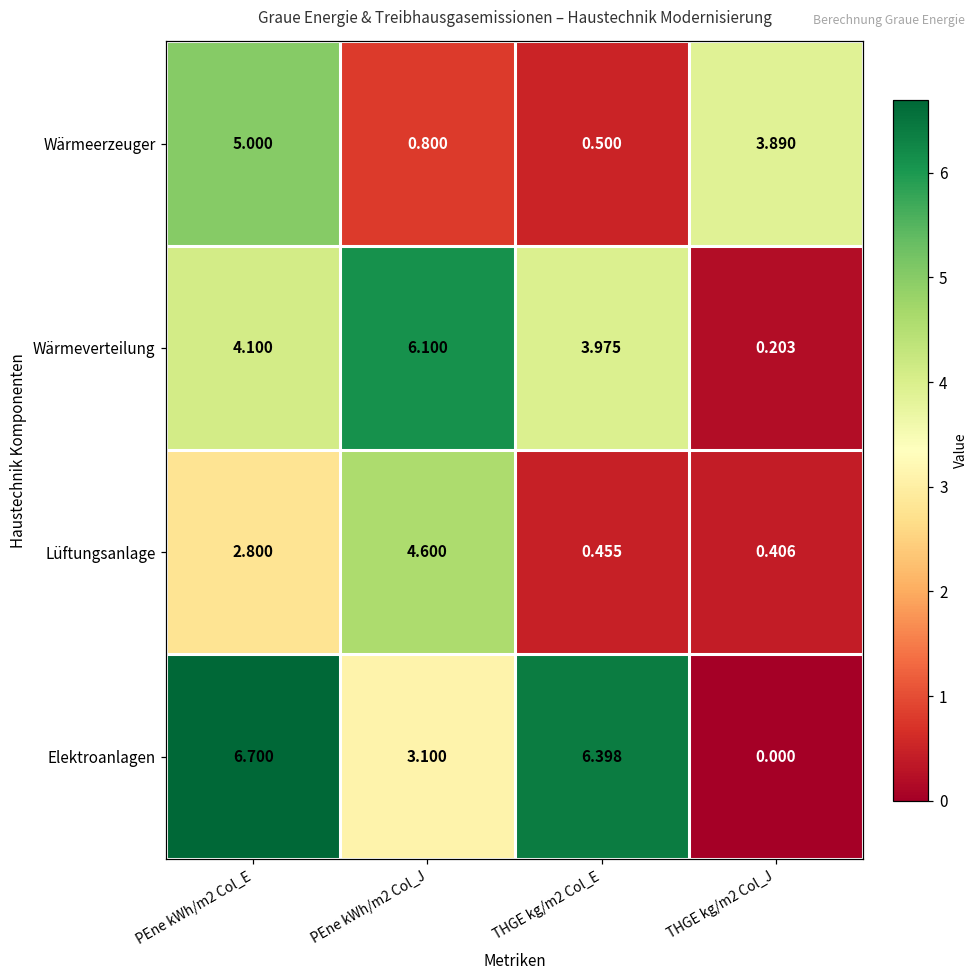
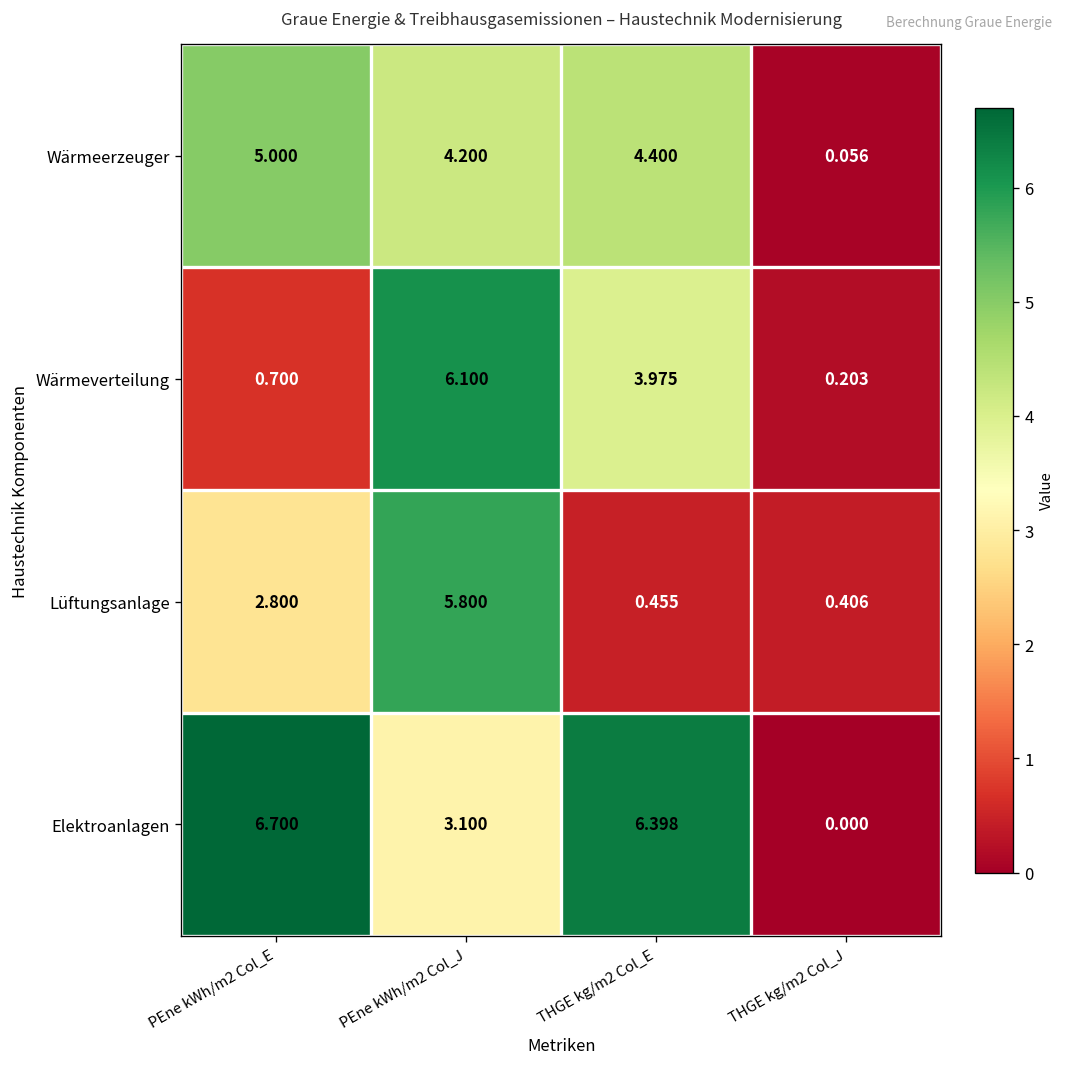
Wärmeerzeuger, PEne kWh/m2 Col_J: 0.800 -> 4.200
Wärmeerzeuger, THGE kg/m2 Col_E: 0.500 -> 4.400
Wärmeerzeuger, THGE kg/m2 Col_J: 3.890 -> 0.056
Wärmeverteilung, PEne kWh/m2 Col_E: 4.100 -> 0.700
Lüftungsanlage, PEne kWh/m2 Col_J: 4.600 -> 5.800
